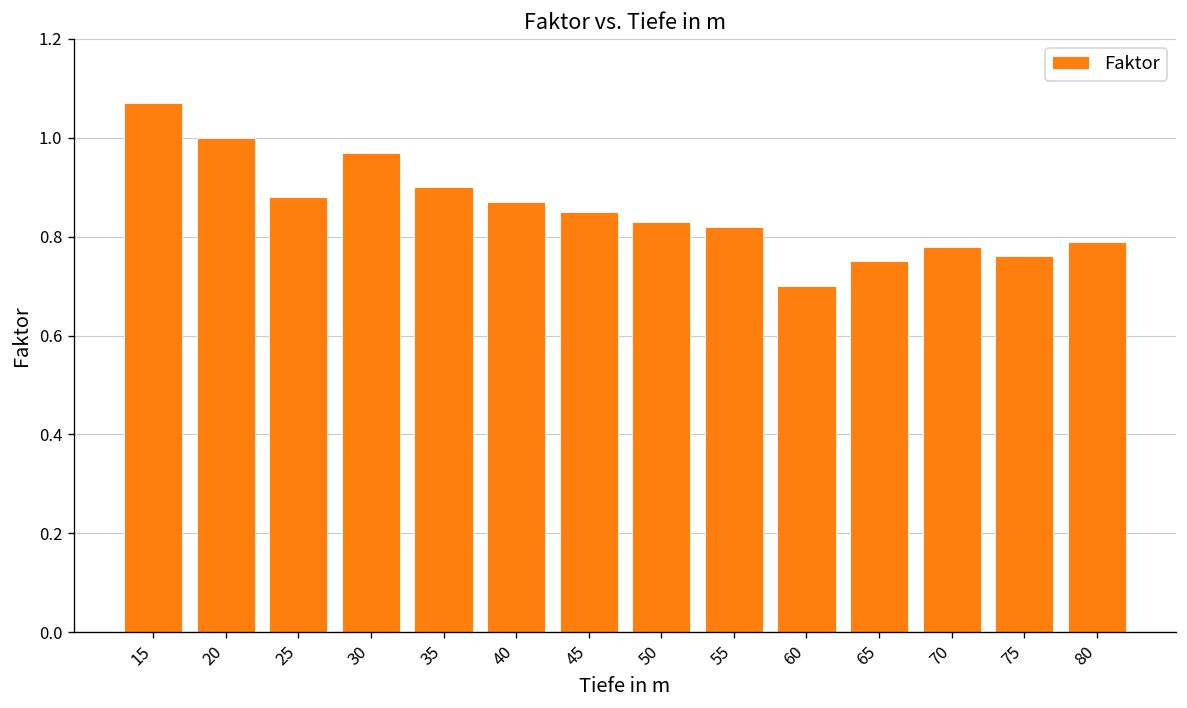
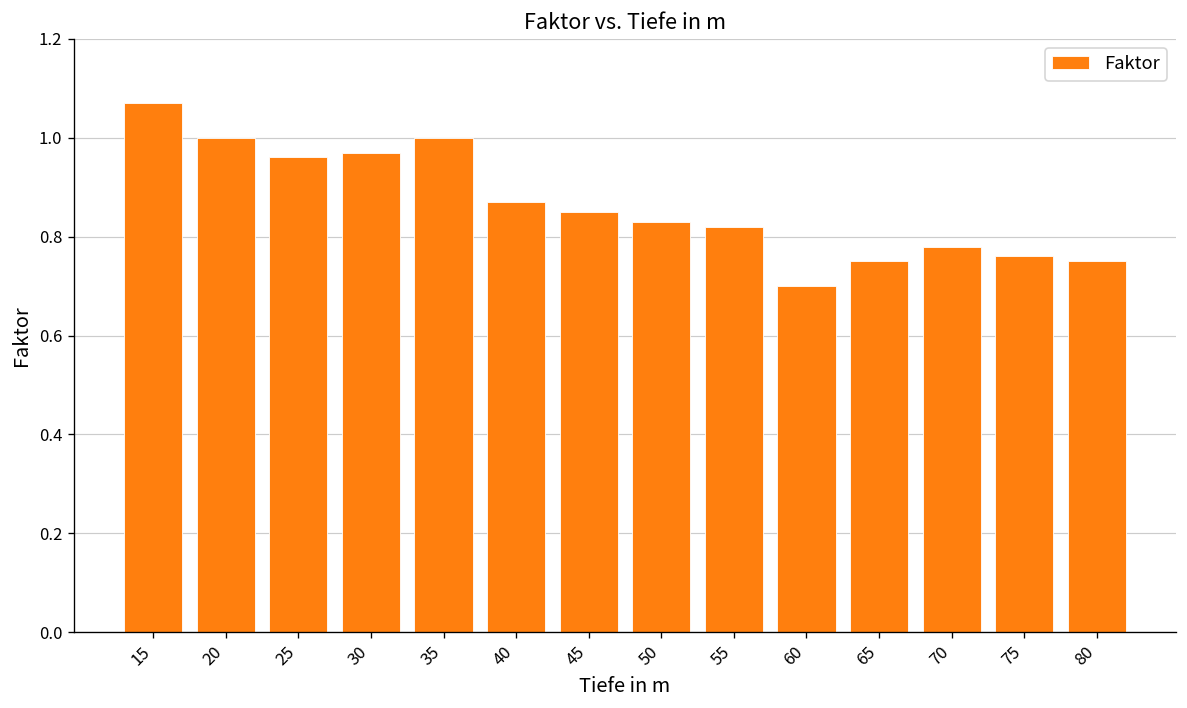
25: 0.88 -> 0.96
35: 0.9 -> 1.0
80: 0.79 -> 0.75
